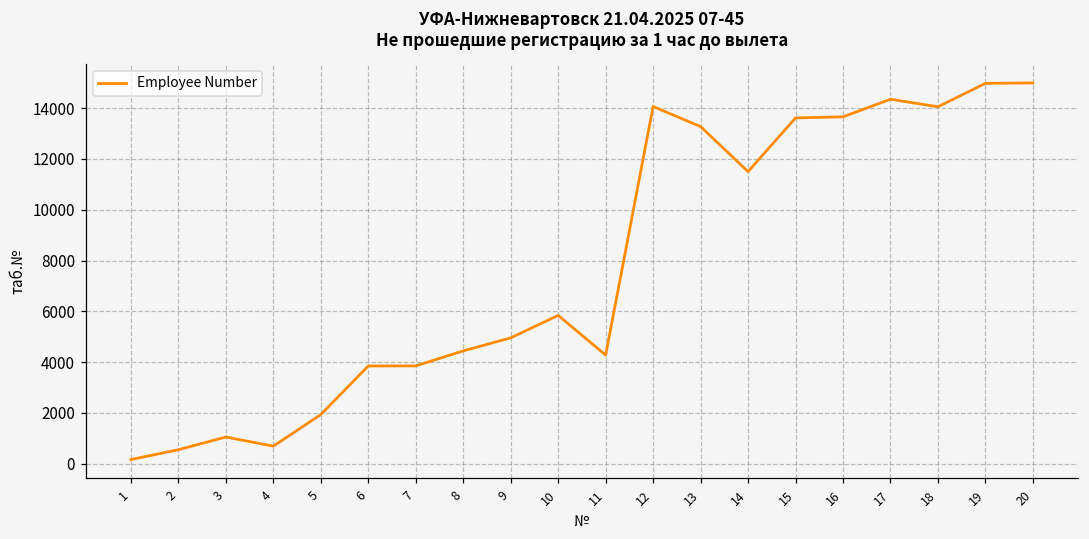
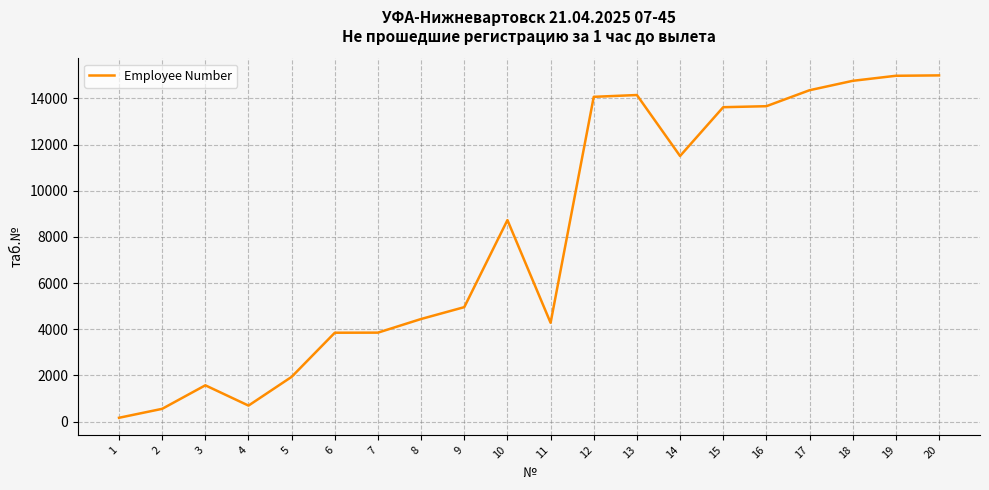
3: 1000 -> 1600
10: 5800 -> 8700
13: 13300 -> 14100
18: 14100 -> 14800
